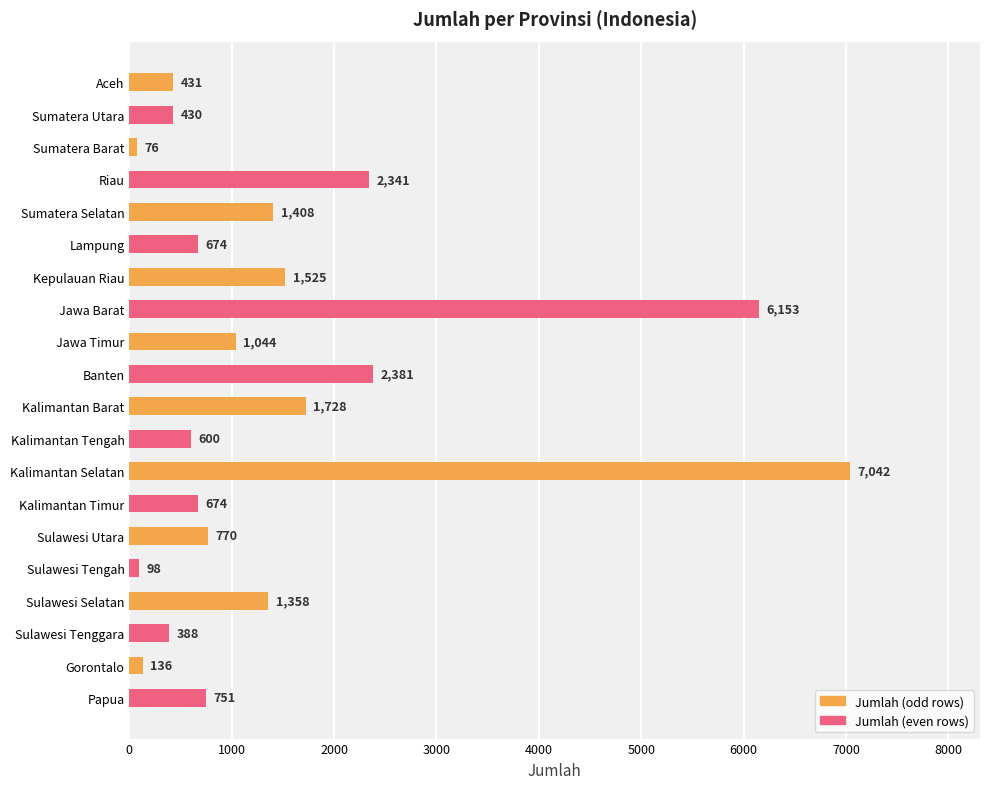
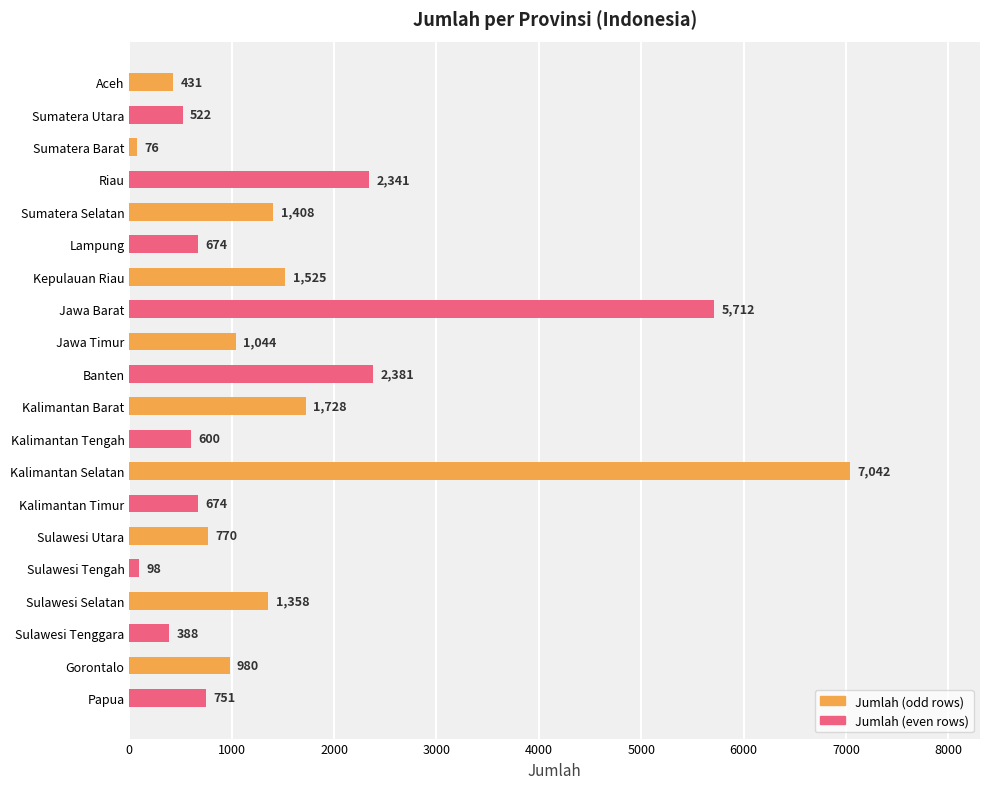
Sumatera Utara: 430 -> 522
Jawa Barat: 6,153 -> 5,712
Gorontalo: 136 -> 980
